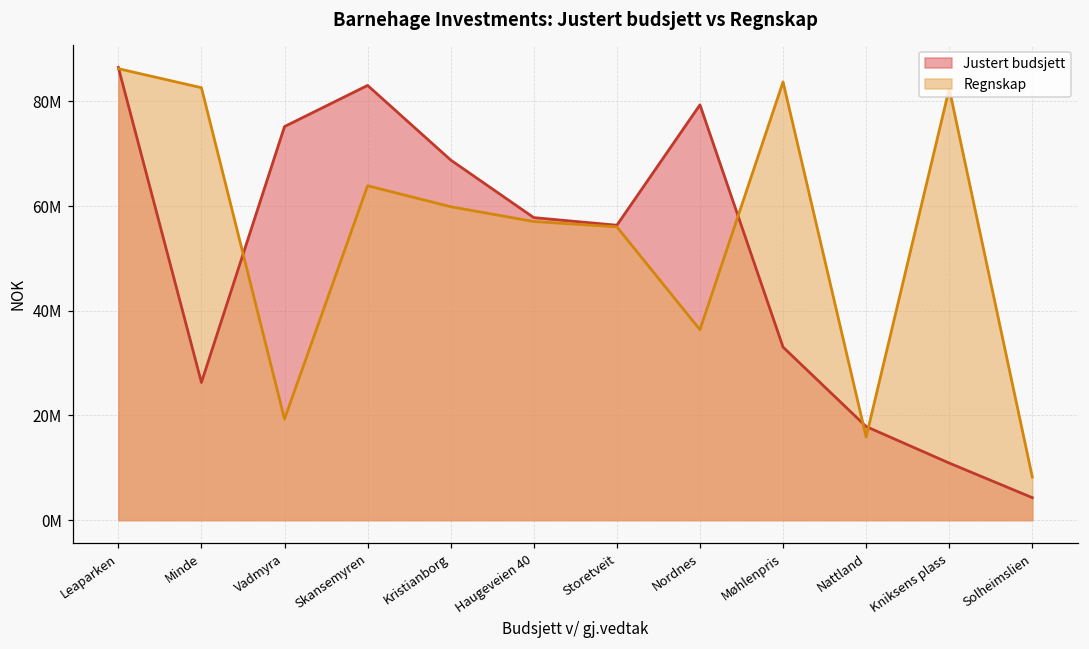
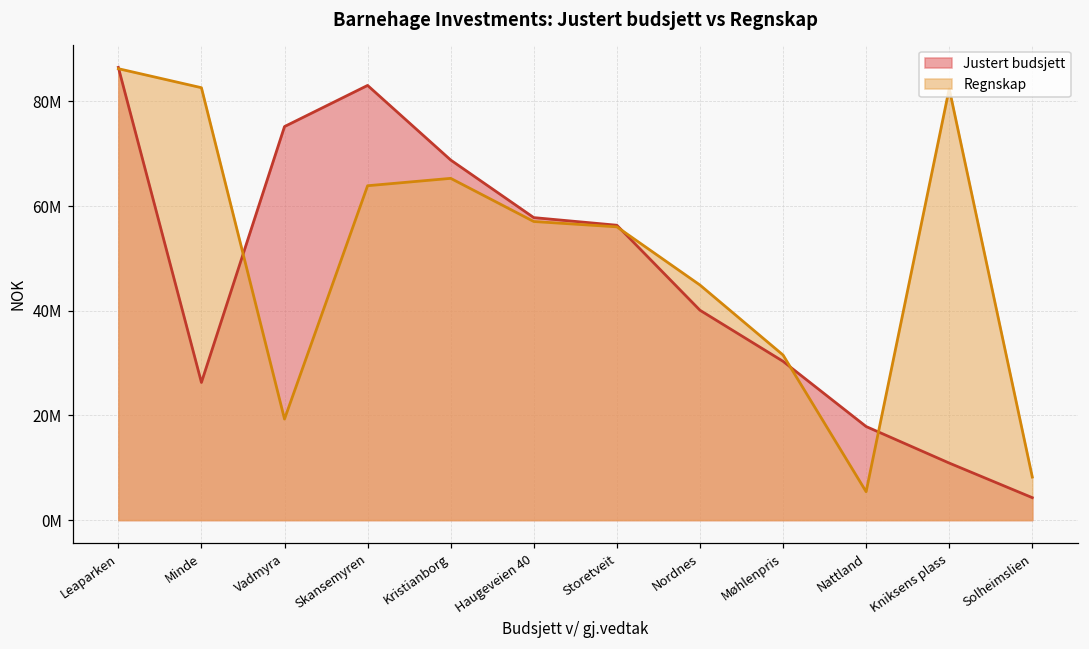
Regnskap, Kristianborg: 60000000 -> 65000000
Justert budsjett, Nordnes: 79000000 -> 40000000
Regnskap, Nordnes: 36000000 -> 45000000
Justert budsjett, Møhlenpris: 33000000 -> 30000000
Regnskap, Møhlenpris: 84000000 -> 32000000
Regnskap, Nattland: 16000000 -> 5000000
